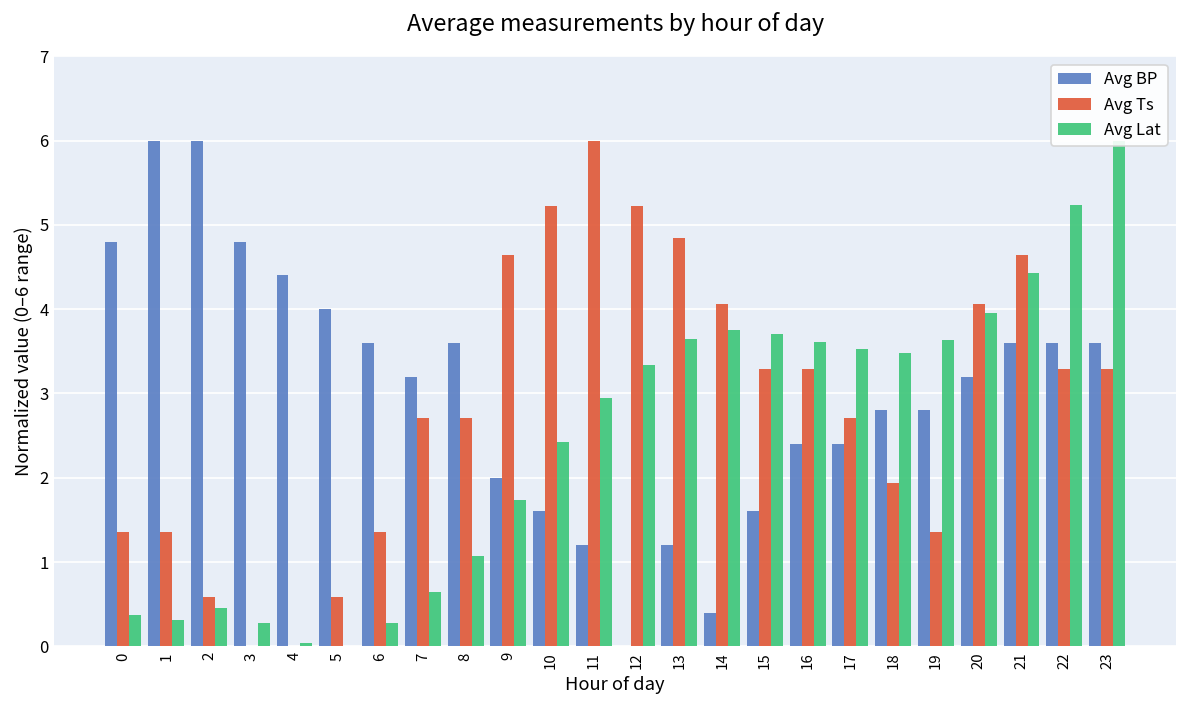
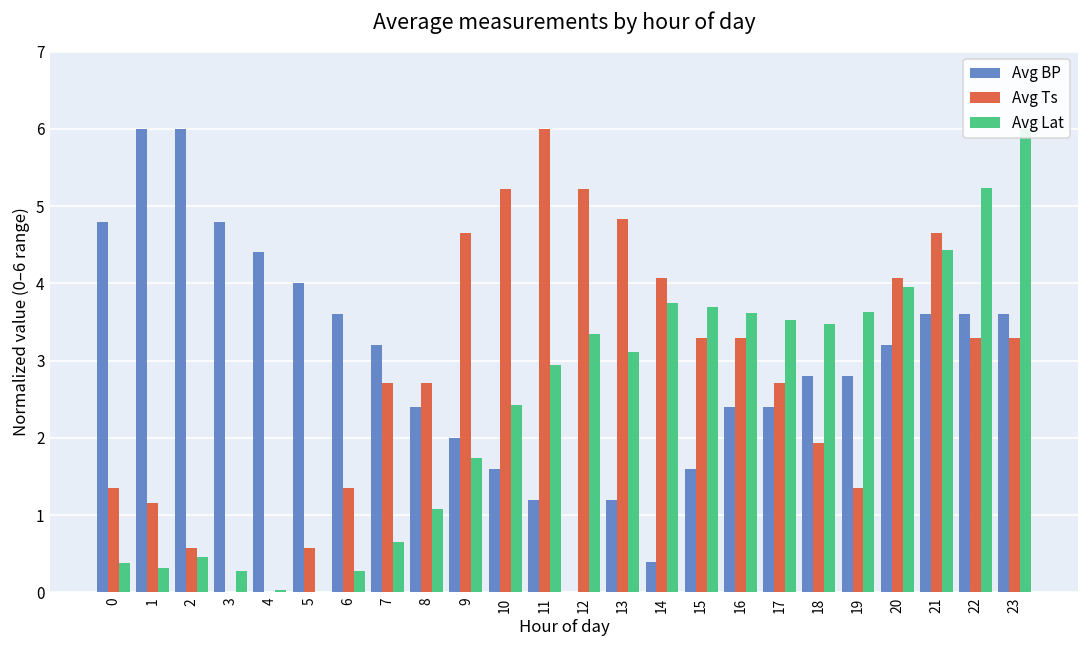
Avg Ts, 1: 1.4 -> 1.2
Avg BP, 8: 3.6 -> 2.4
Avg Lat, 13: 3.6 -> 3.1
